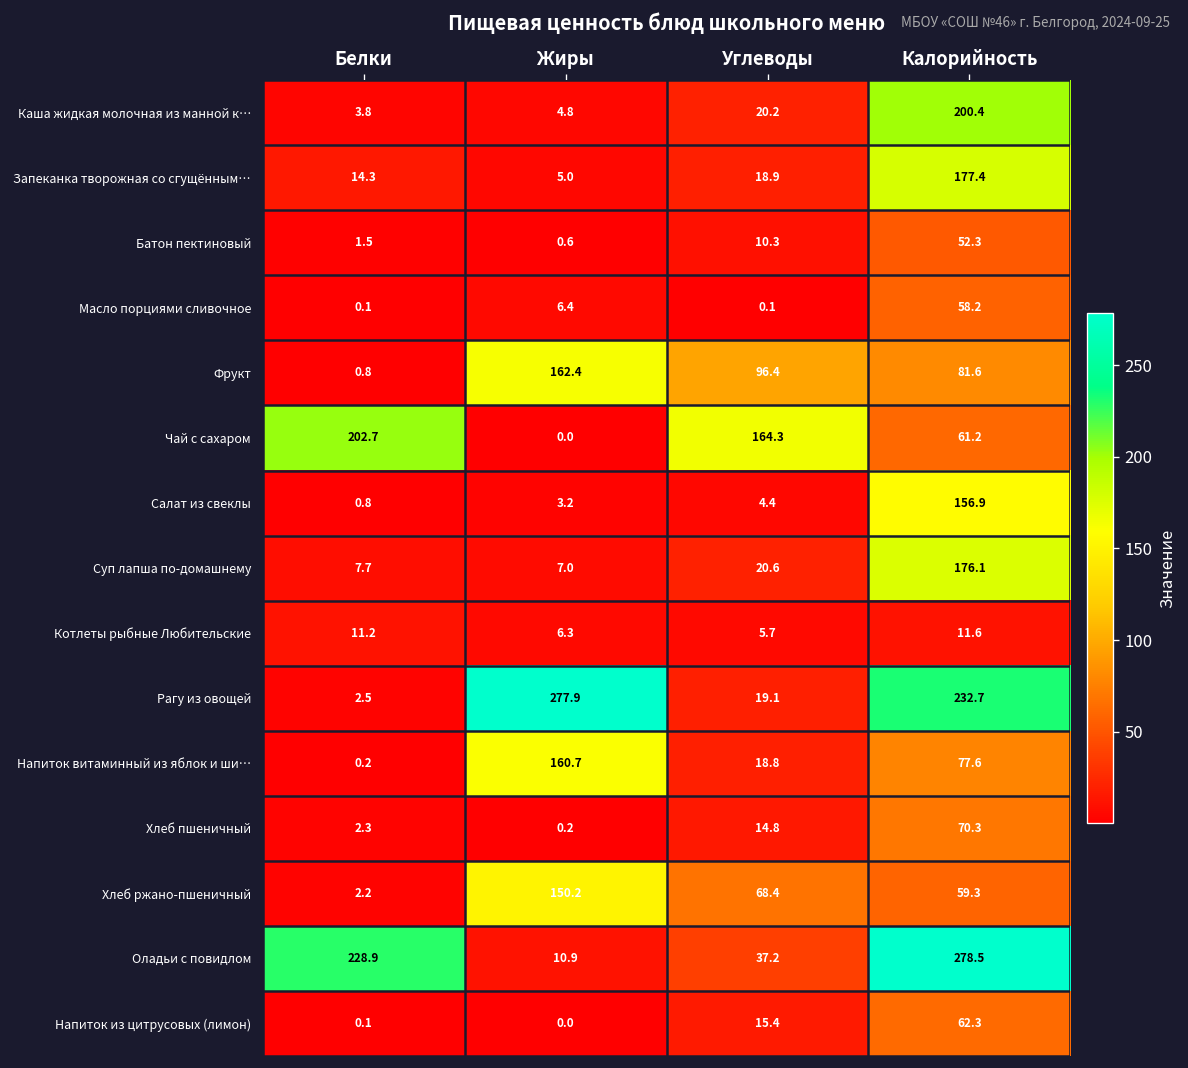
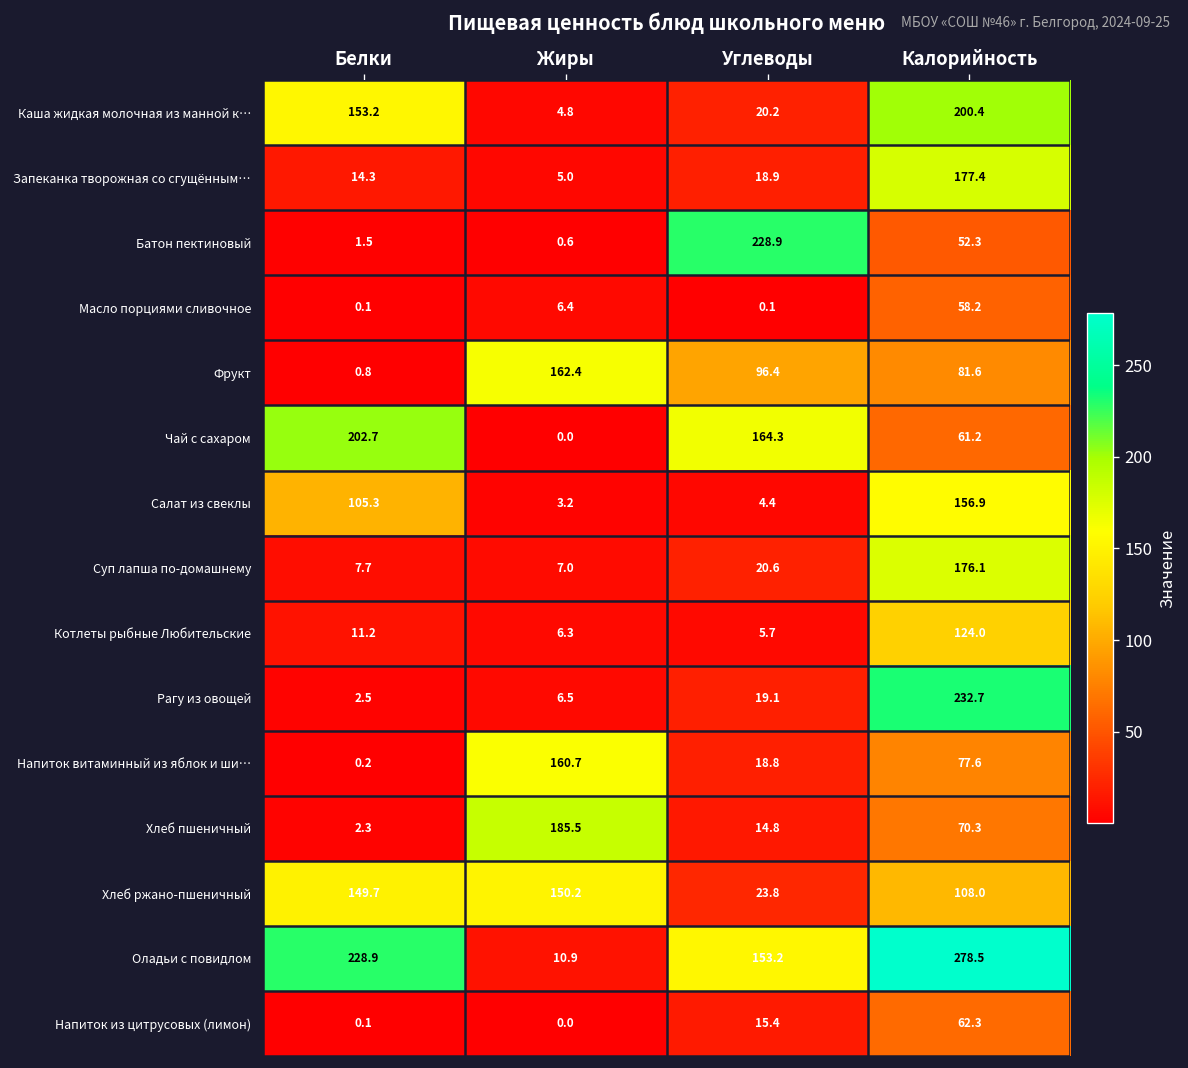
Каша жидкая молочная из манной к…, Белки: 3.8 -> 153.2
Батон пектиновый, Углеводы: 10.3 -> 228.9
Салат из свеклы, Белки: 0.8 -> 105.3
Котлеты рыбные Любительские, Калорийность: 11.6 -> 124.0
Рагу из овощей, Жиры: 277.9 -> 6.5
Хлеб пшеничный, Жиры: 0.2 -> 185.5
Хлеб ржано-пшеничный, Белки: 2.2 -> 149.7
Хлеб ржано-пшеничный, Углеводы: 68.4 -> 23.8
Хлеб ржано-пшеничный, Калорийность: 59.3 -> 108.0
Оладьи с повидлом, Углеводы: 37.2 -> 153.2
